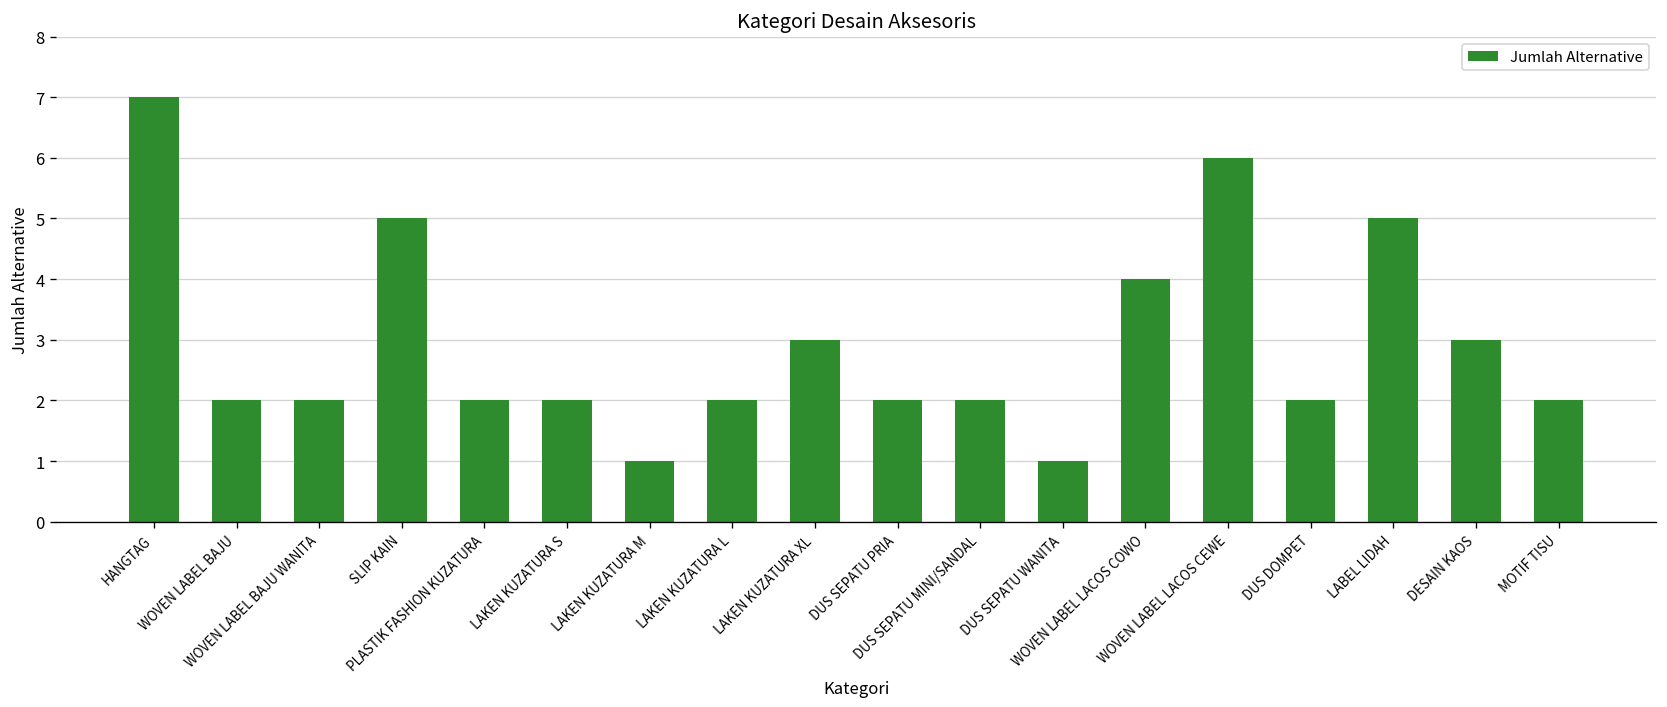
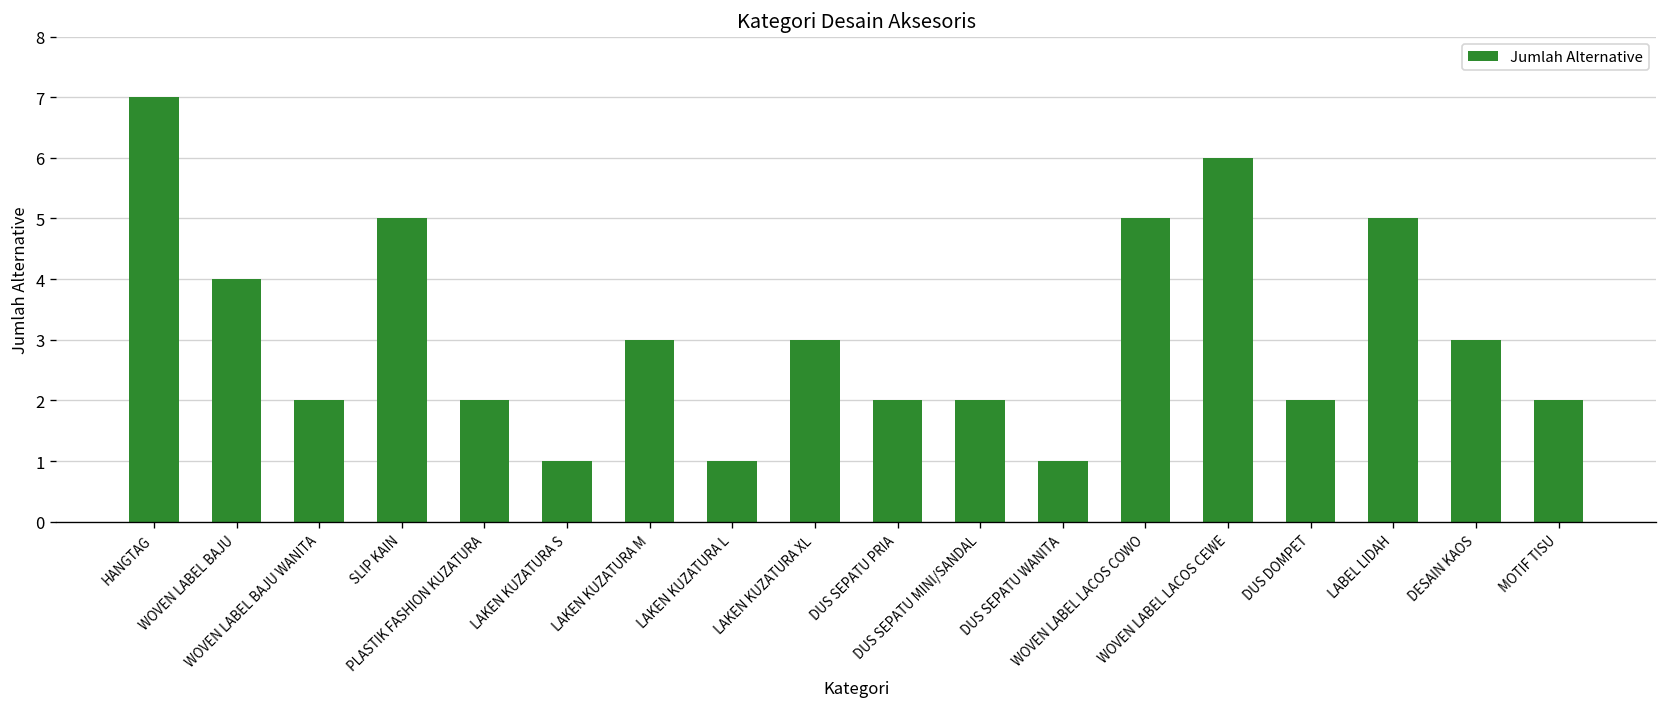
WOVEN LABEL BAJU: 2 -> 4
LAKEN KUZATURA S: 2 -> 1
LAKEN KUZATURA M: 1 -> 3
LAKEN KUZATURA L: 2 -> 1
WOVEN LABEL LACOS COWO: 4 -> 5
